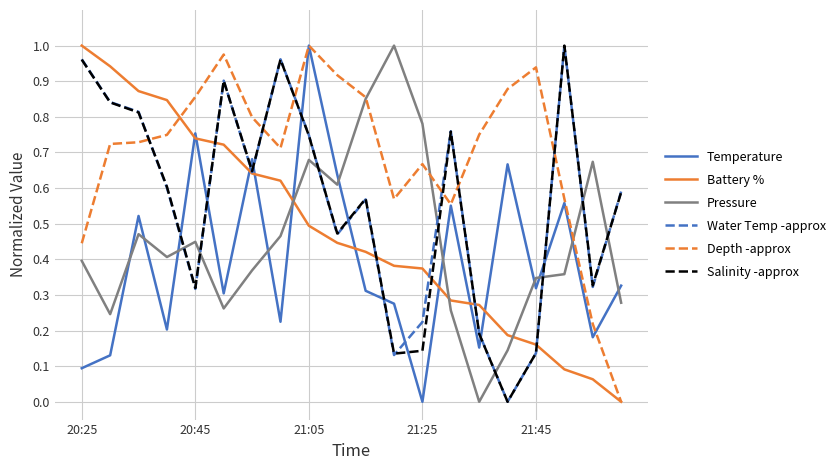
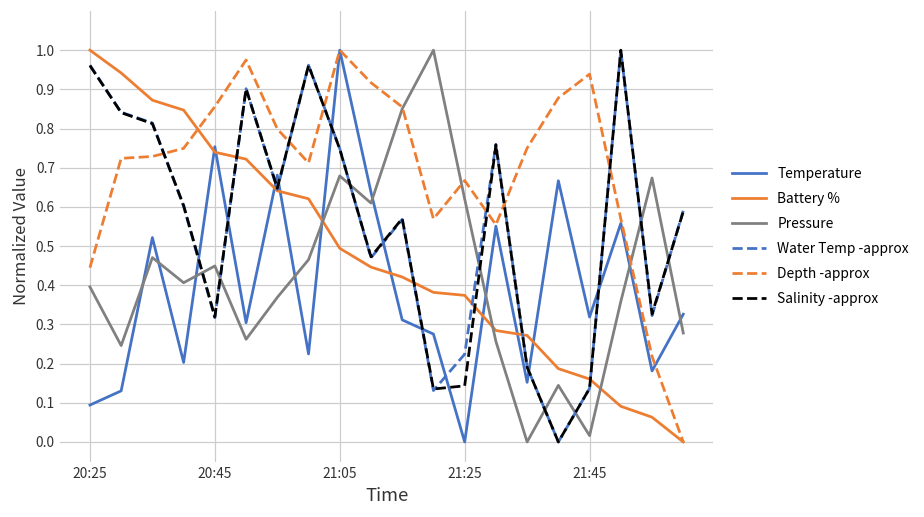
Pressure, 21:25: 0.78 -> 0.62
Pressure, 21:45: 0.35 -> 0.02
